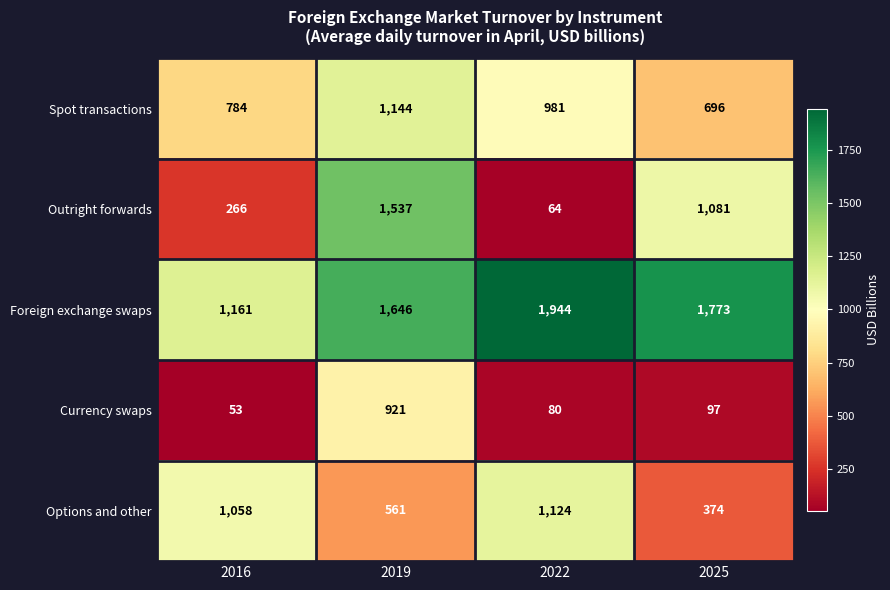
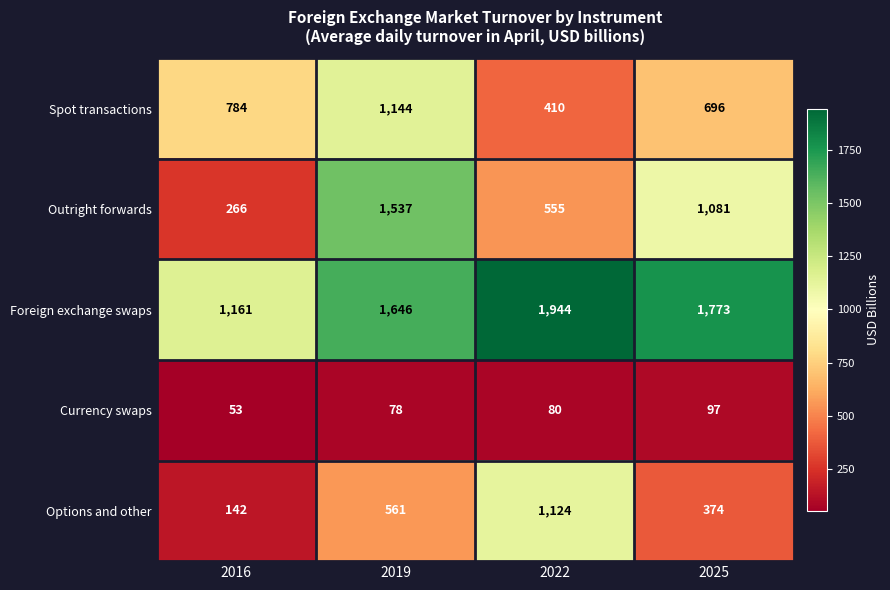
Spot transactions, 2022: 981 -> 410
Outright forwards, 2022: 64 -> 555
Currency swaps, 2019: 921 -> 78
Options and other, 2016: 1,058 -> 142
